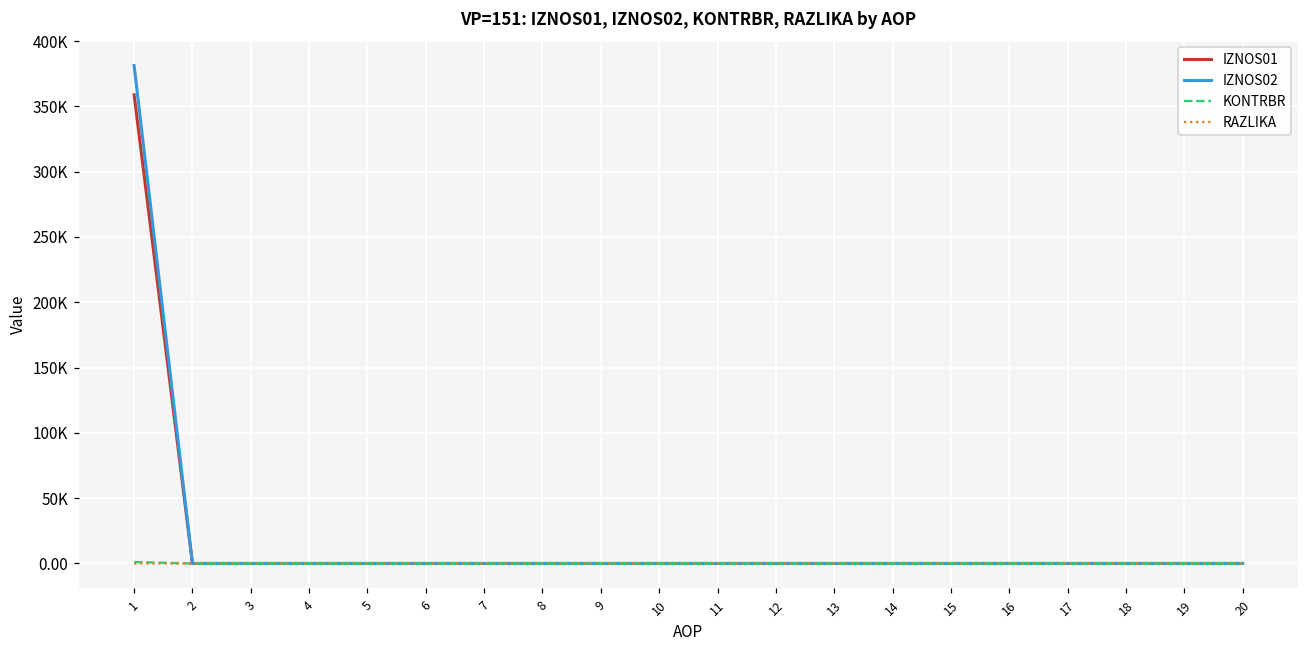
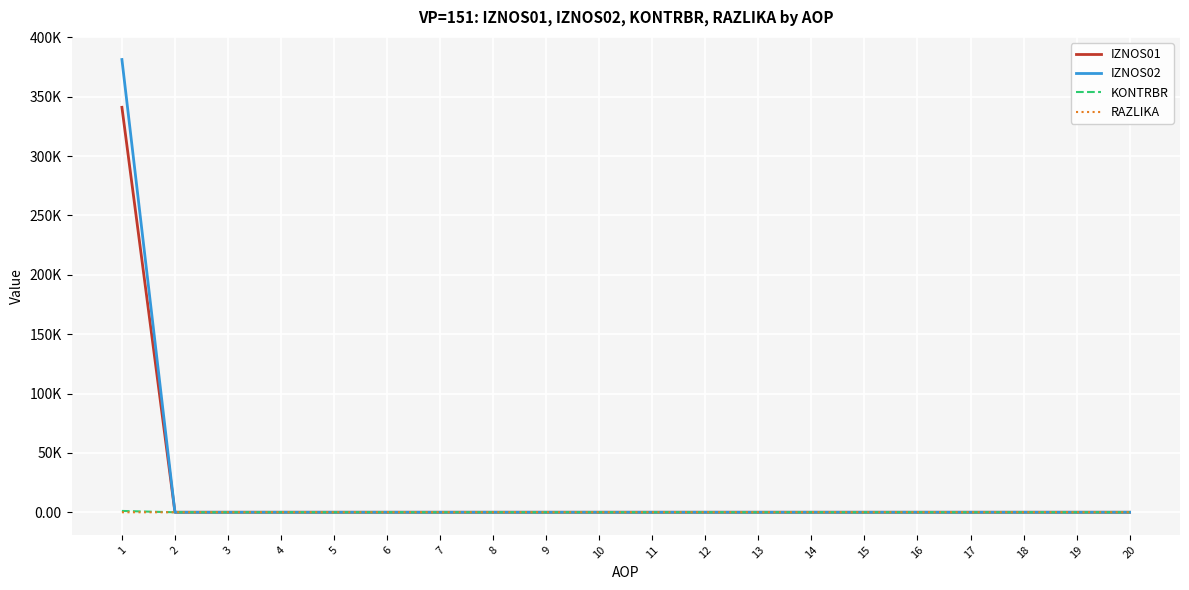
IZNOS01, 1: 359000 -> 341000
